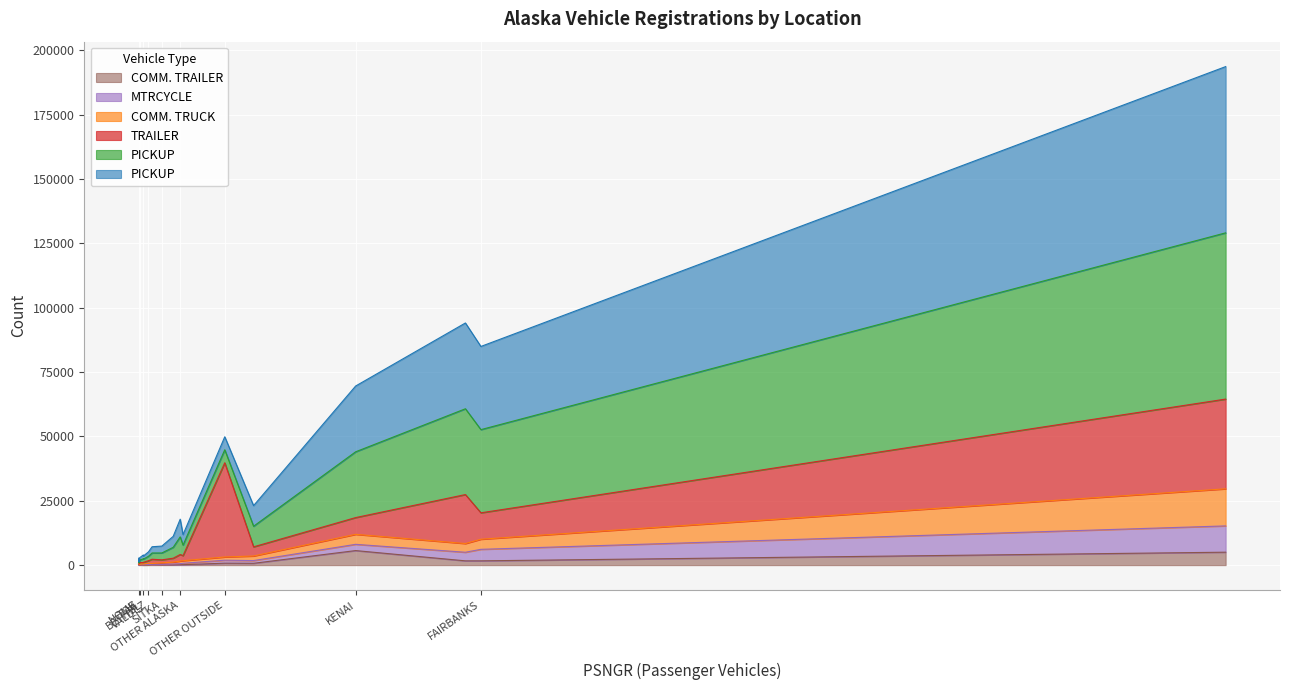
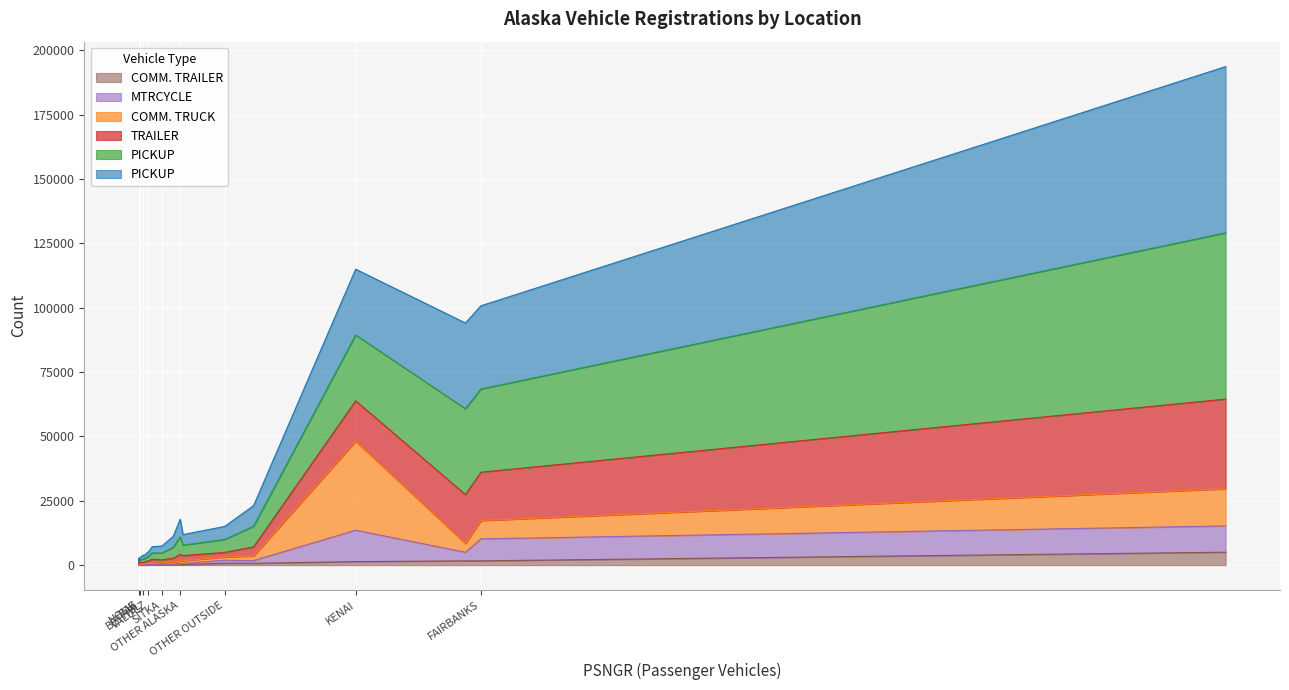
TRAILER, OTHER OUTSIDE: 37000 -> 2000
COMM. TRAILER, KENAI: 6000 -> 1000
MTRCYCLE, KENAI: 2000 -> 12000
COMM. TRUCK, KENAI: 4000 -> 35000
TRAILER, KENAI: 7000 -> 16000
MTRCYCLE, FAIRBANKS: 4000 -> 9000
COMM. TRUCK, FAIRBANKS: 4000 -> 7000
TRAILER, FAIRBANKS: 10000 -> 19000
